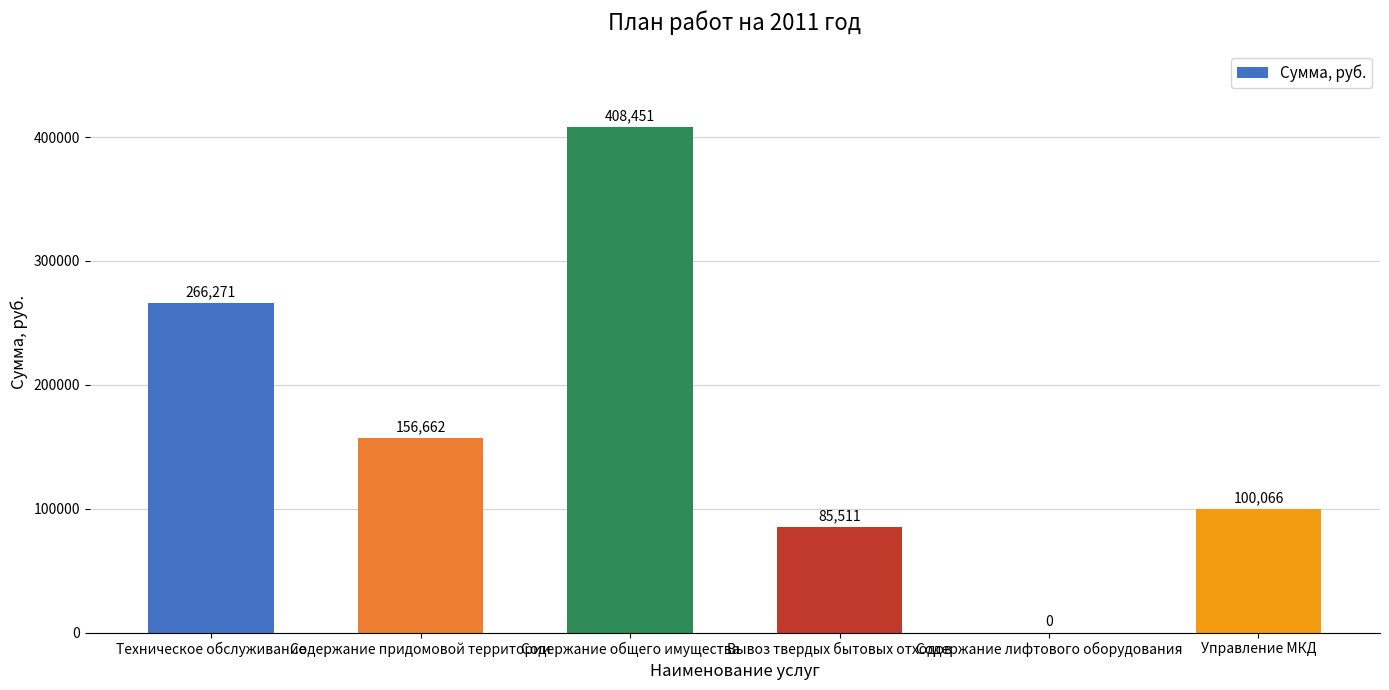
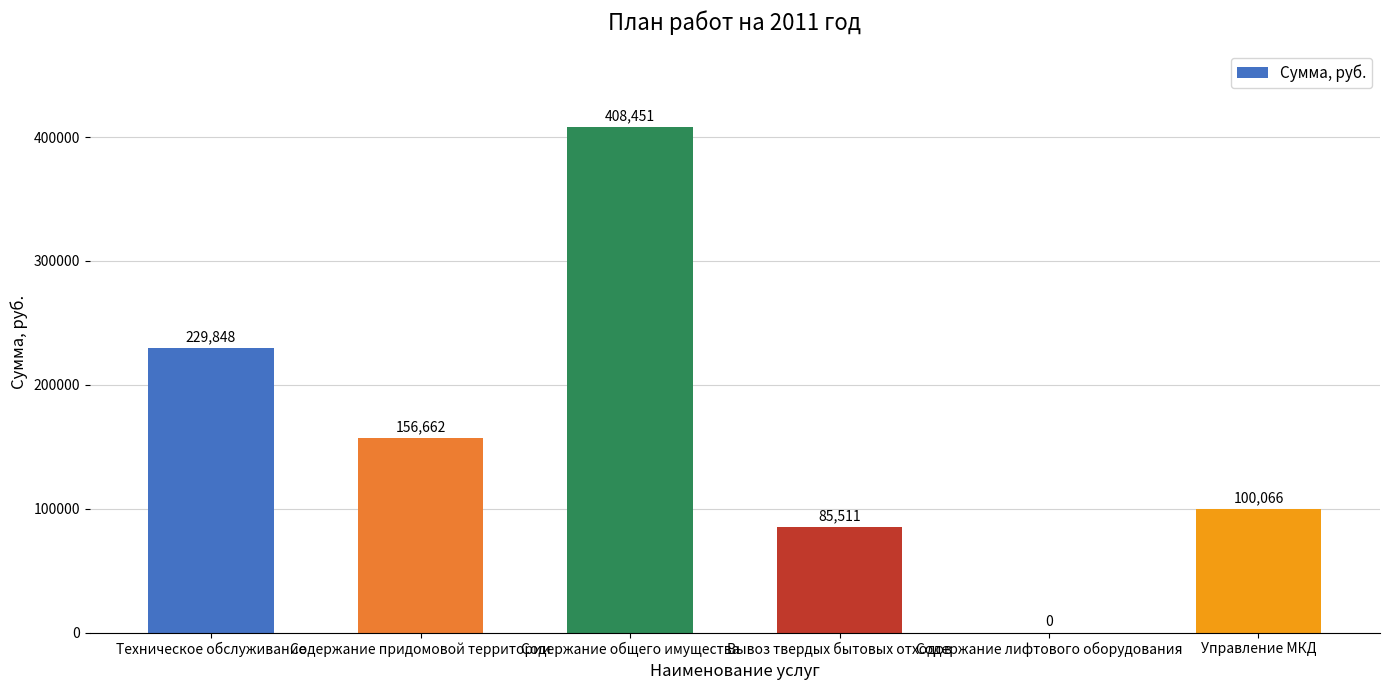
Техническое обслуживание: 266,271 -> 229,848
